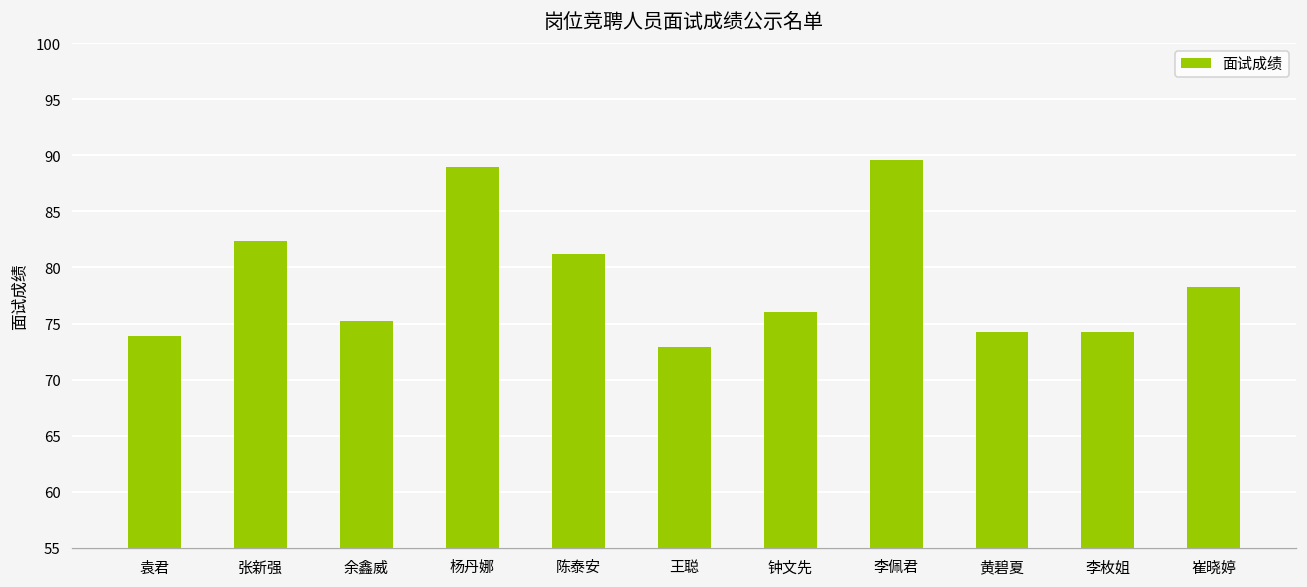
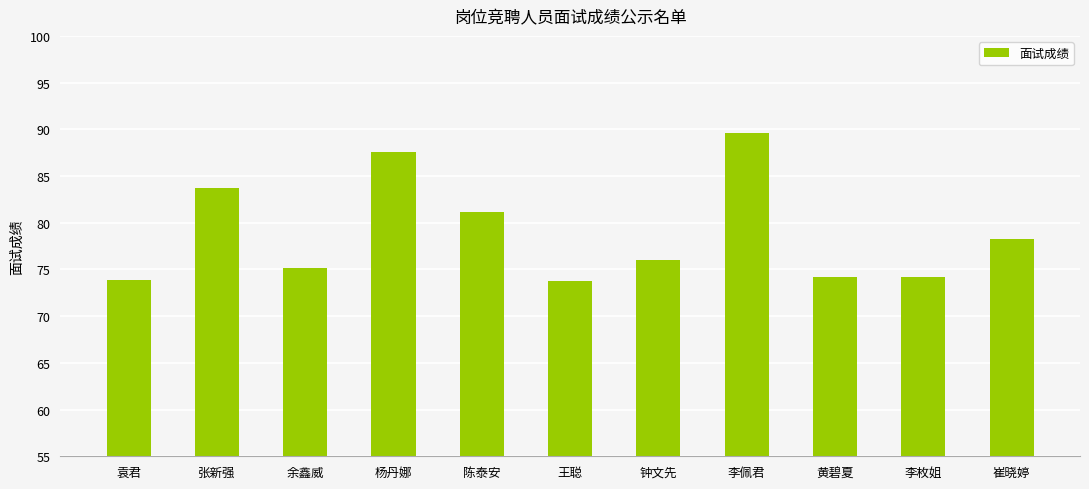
张新强: 82 -> 84
杨丹娜: 89 -> 88
王聪: 73 -> 74
